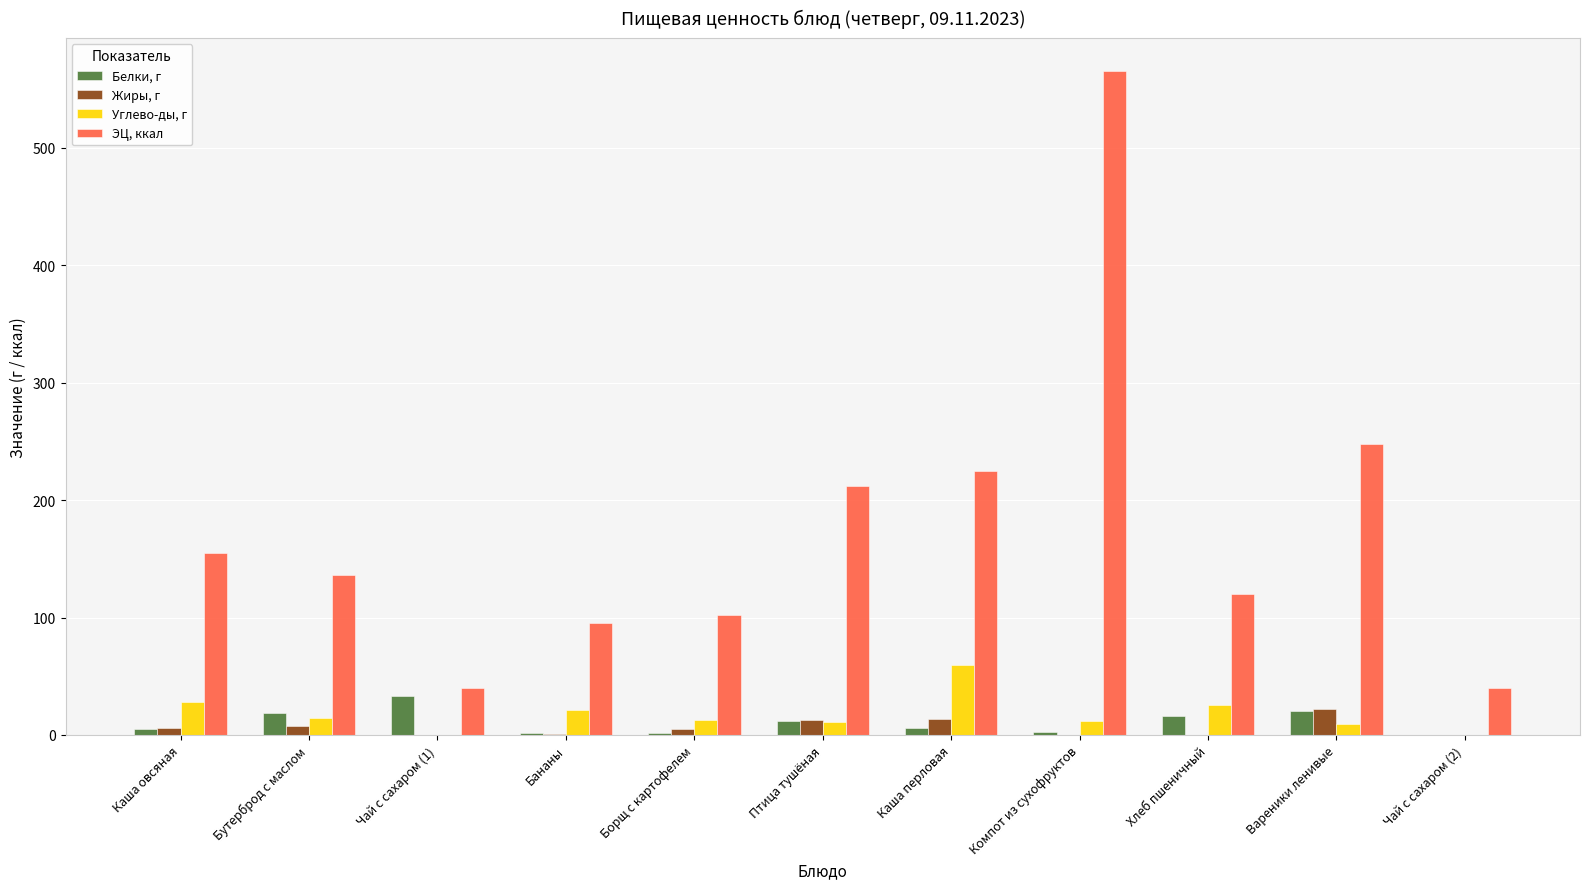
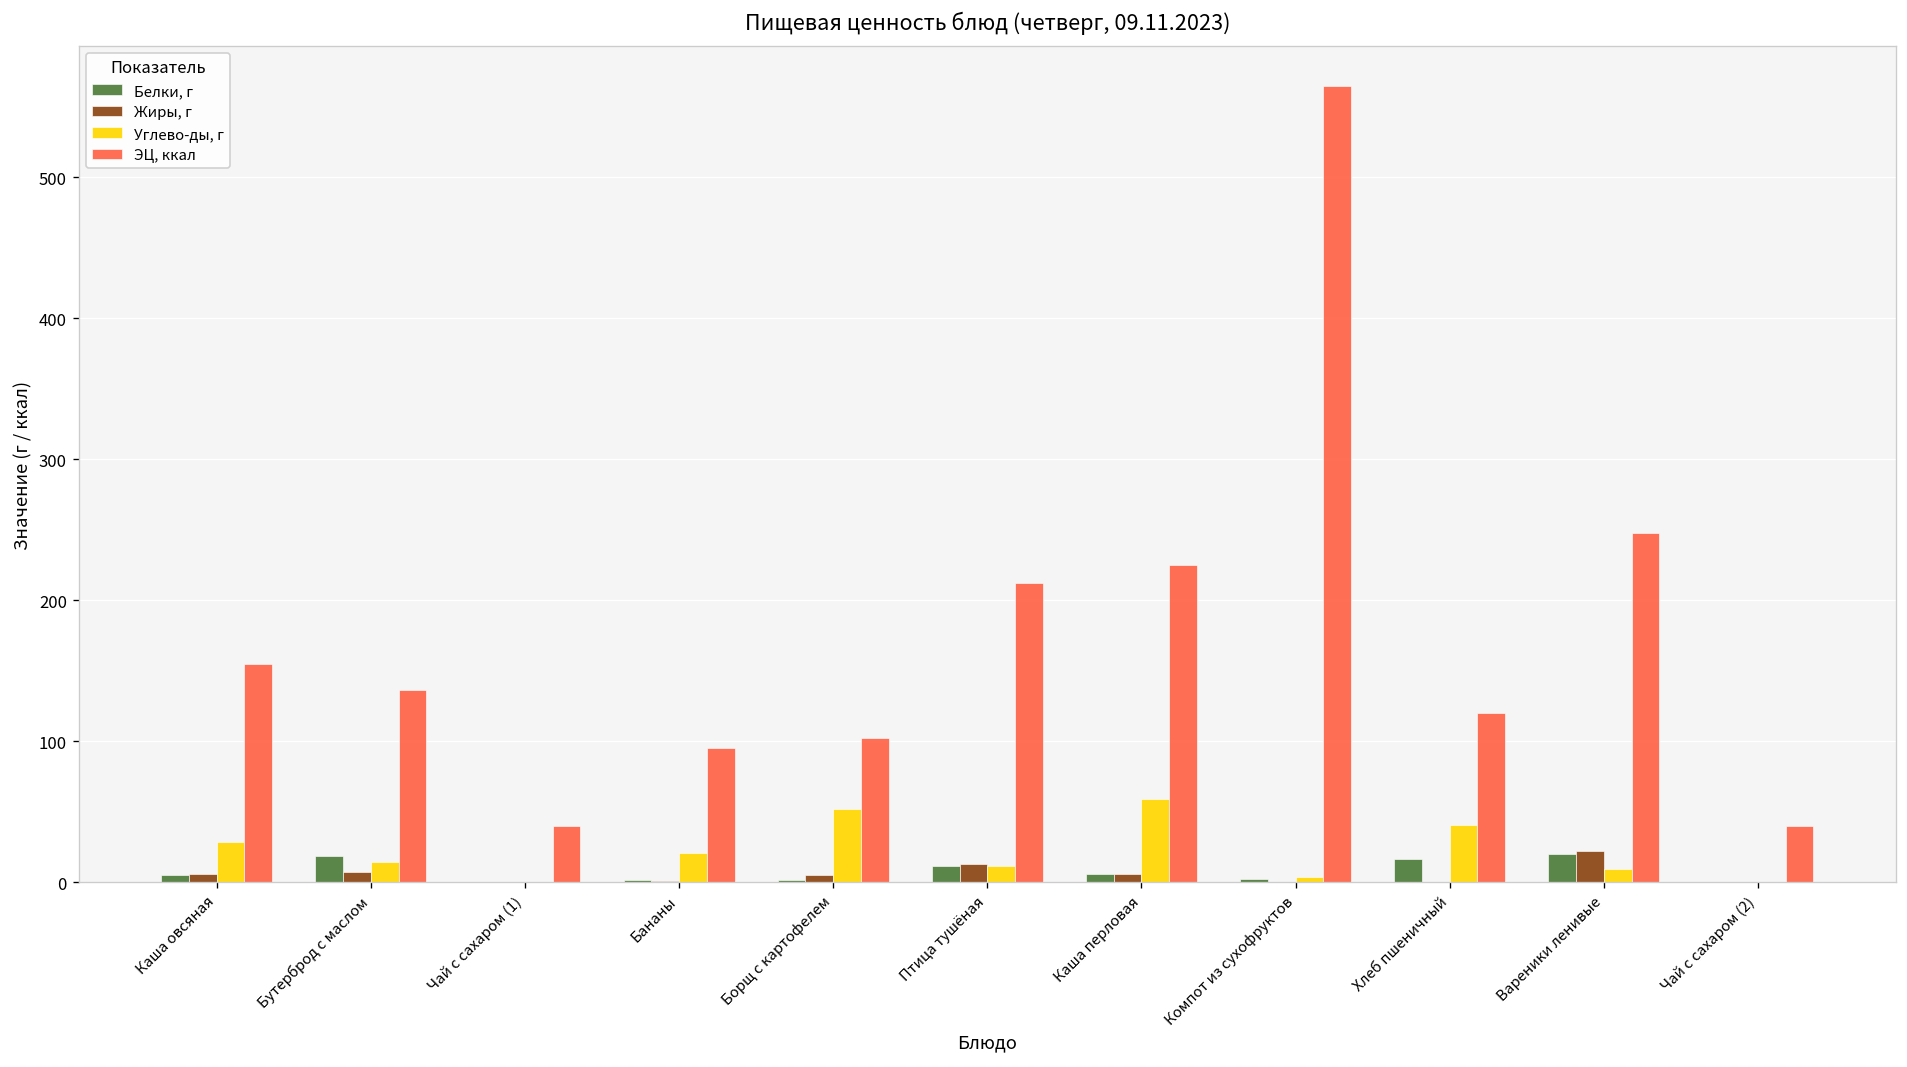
Белки, г, Чай с сахаром (1): 33 -> 0
Углево-ды, г, Борщ с картофелем: 13 -> 52
Жиры, г, Каша перловая: 14 -> 6
Углево-ды, г, Компот из сухофруктов: 12 -> 3
Углево-ды, г, Хлеб пшеничный: 25 -> 41
